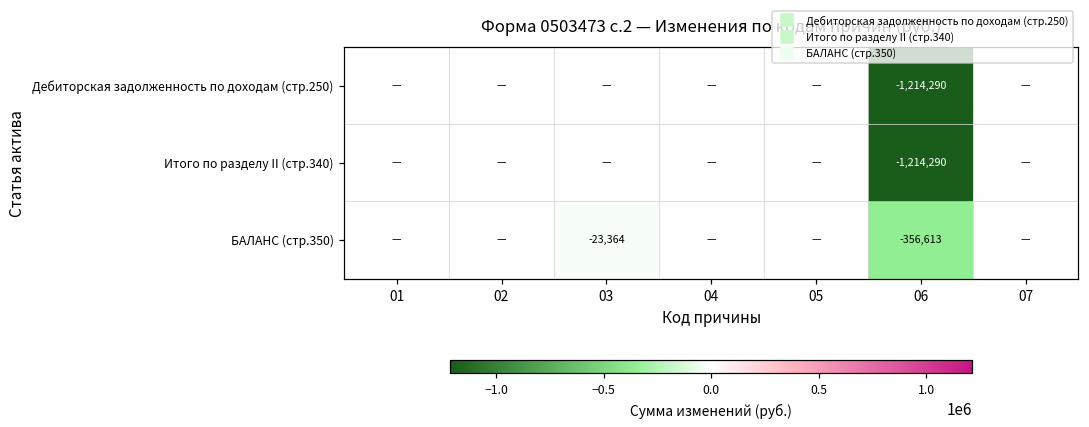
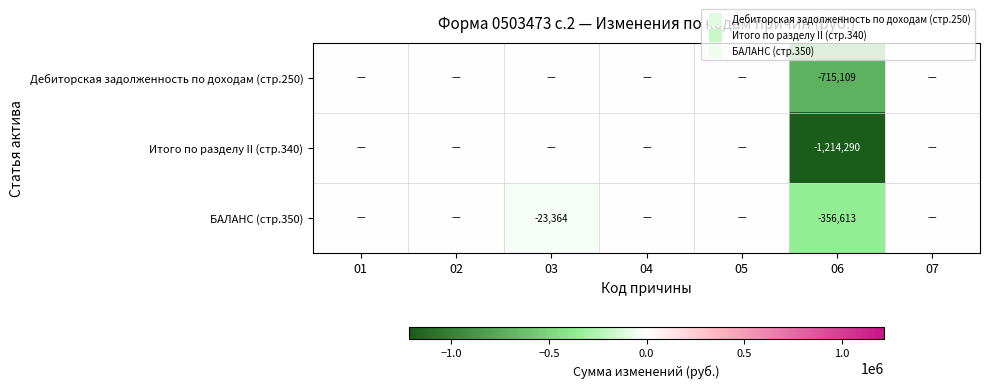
Дебиторская задолженность по доходам (стр.250), 06: -1,214,290 -> -715,109
